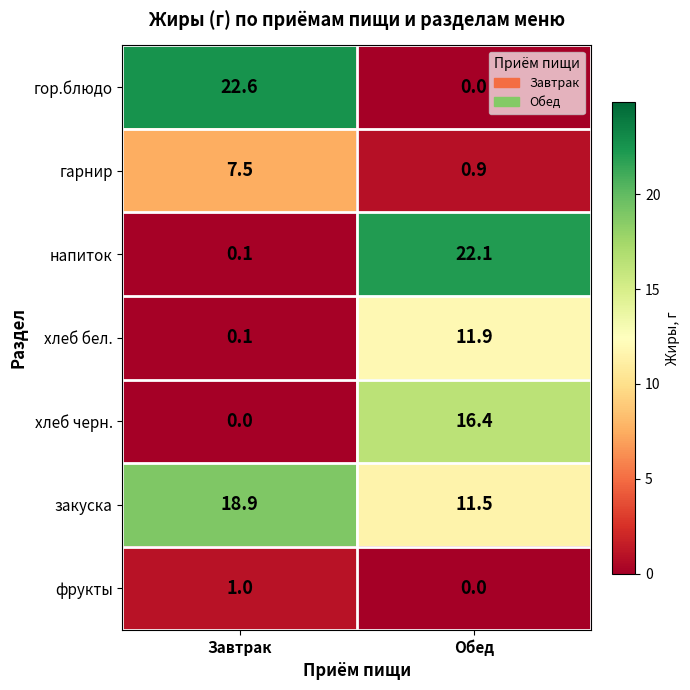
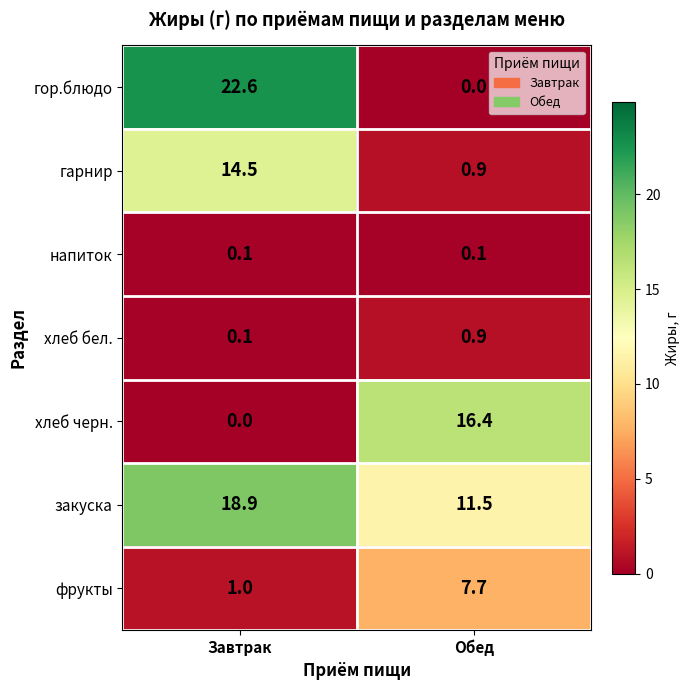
гарнир, Завтрак: 7.5 -> 14.5
напиток, Обед: 22.1 -> 0.1
хлеб бел., Обед: 11.9 -> 0.9
фрукты, Обед: 0.0 -> 7.7
